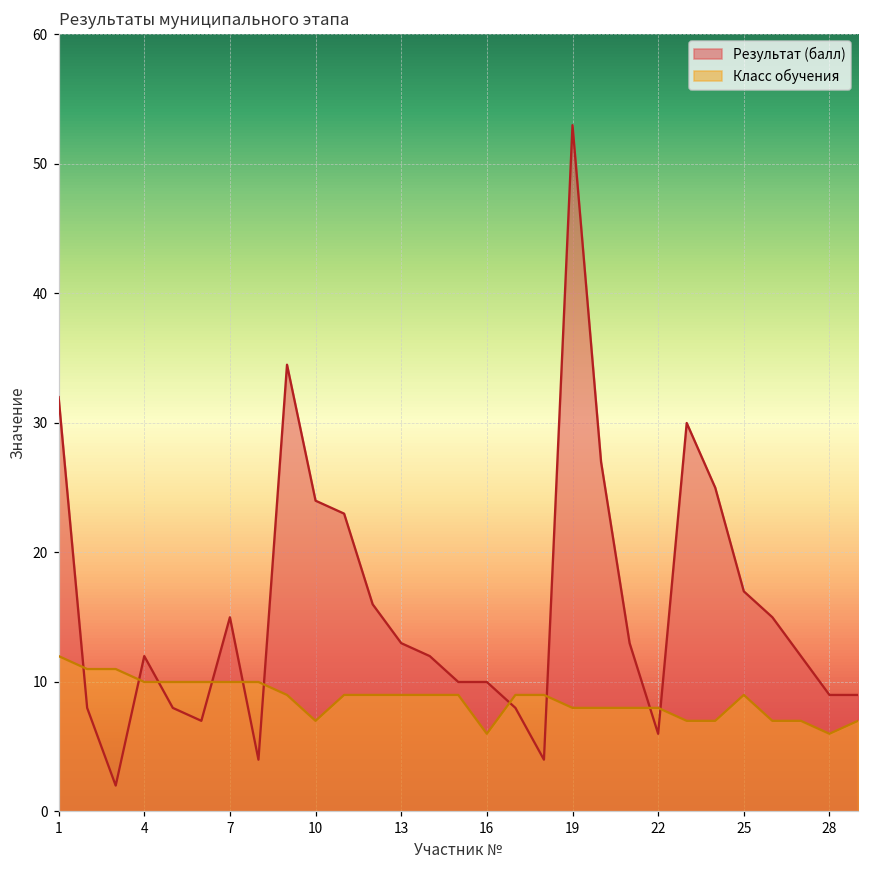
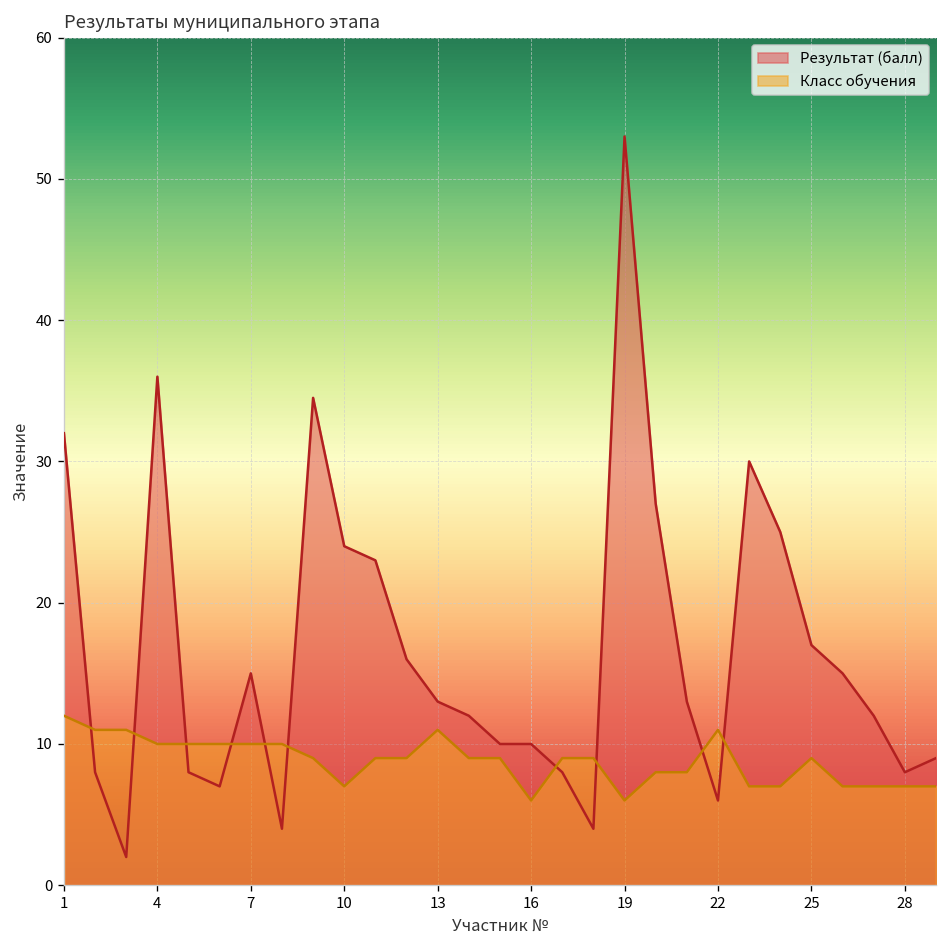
Результат (балл), 4: 12 -> 36
Класс обучения, 13: 9 -> 11
Класс обучения, 19: 8 -> 6
Класс обучения, 22: 8 -> 11
Результат (балл), 28: 9 -> 8
Класс обучения, 28: 6 -> 7
